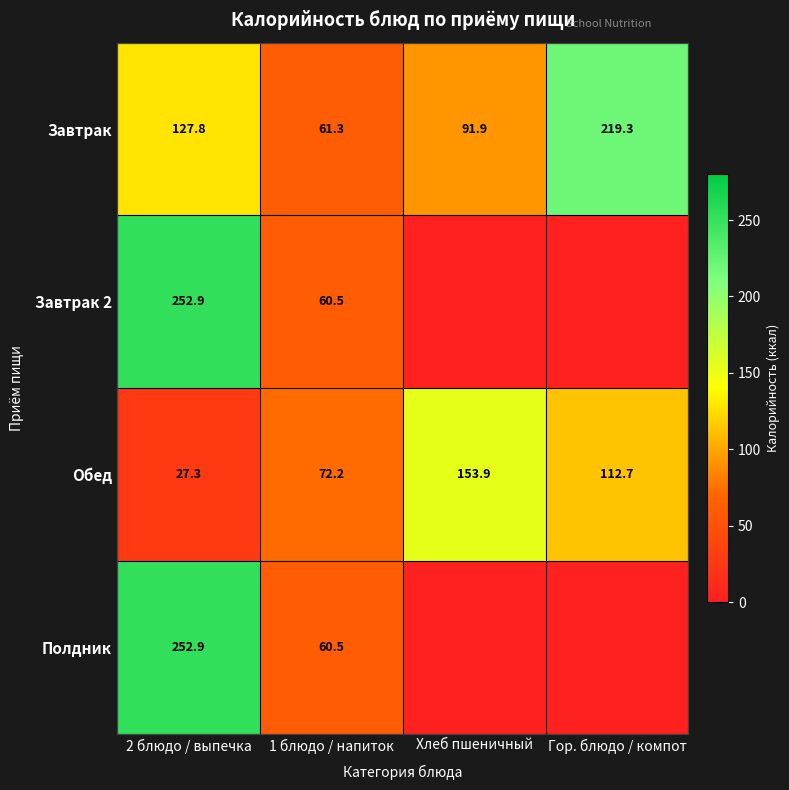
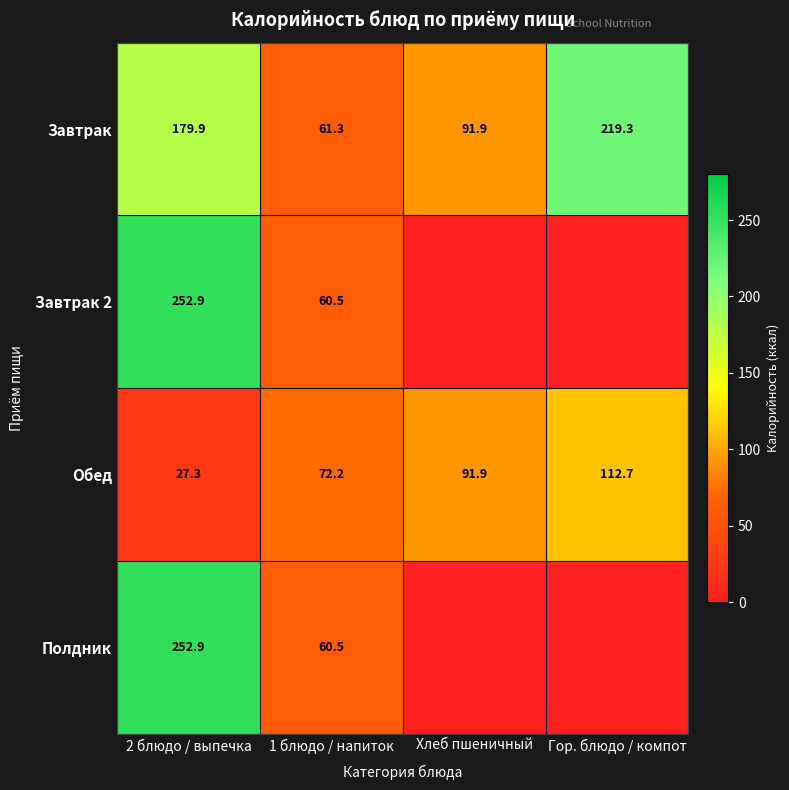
Завтрак, 2 блюдо / выпечка: 127.8 -> 179.9
Обед, Хлеб пшеничный: 153.9 -> 91.9
